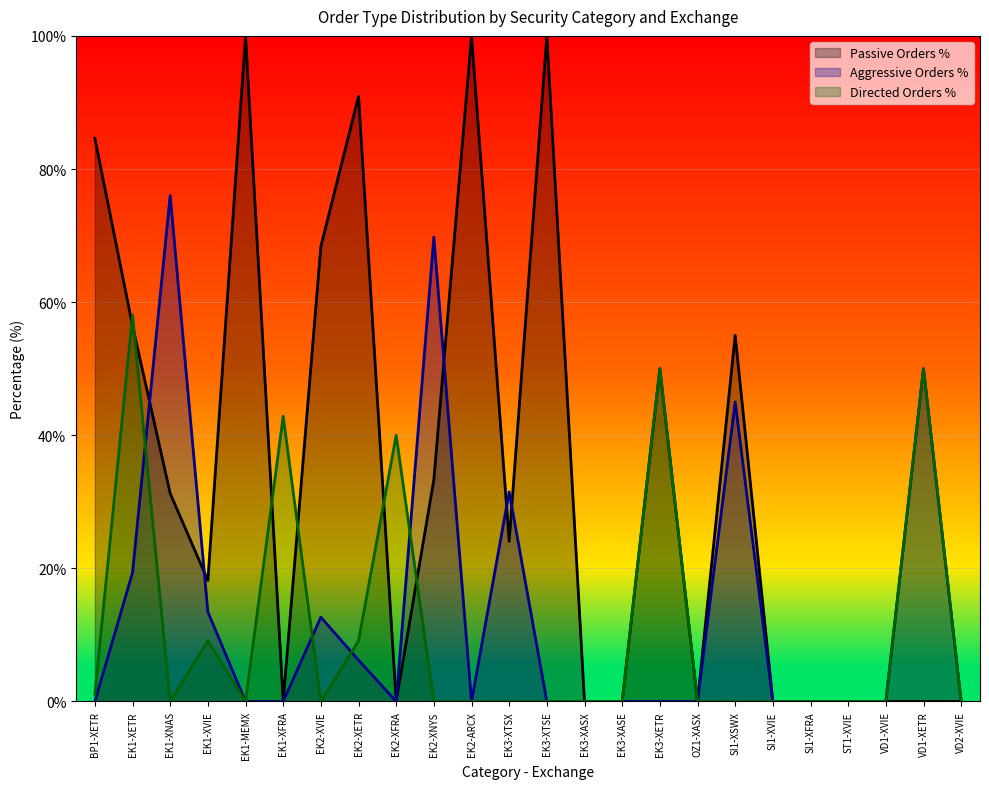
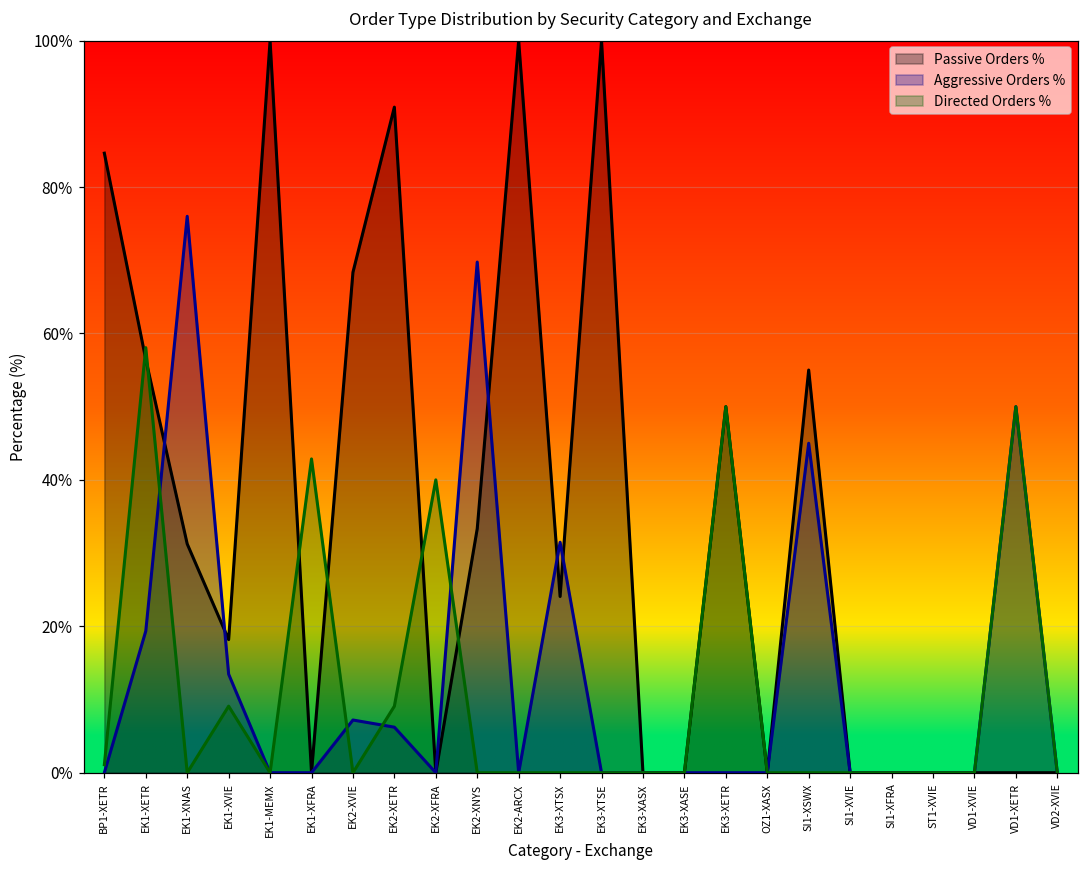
Aggressive Orders %, EK2-XVIE: 13% -> 7%
